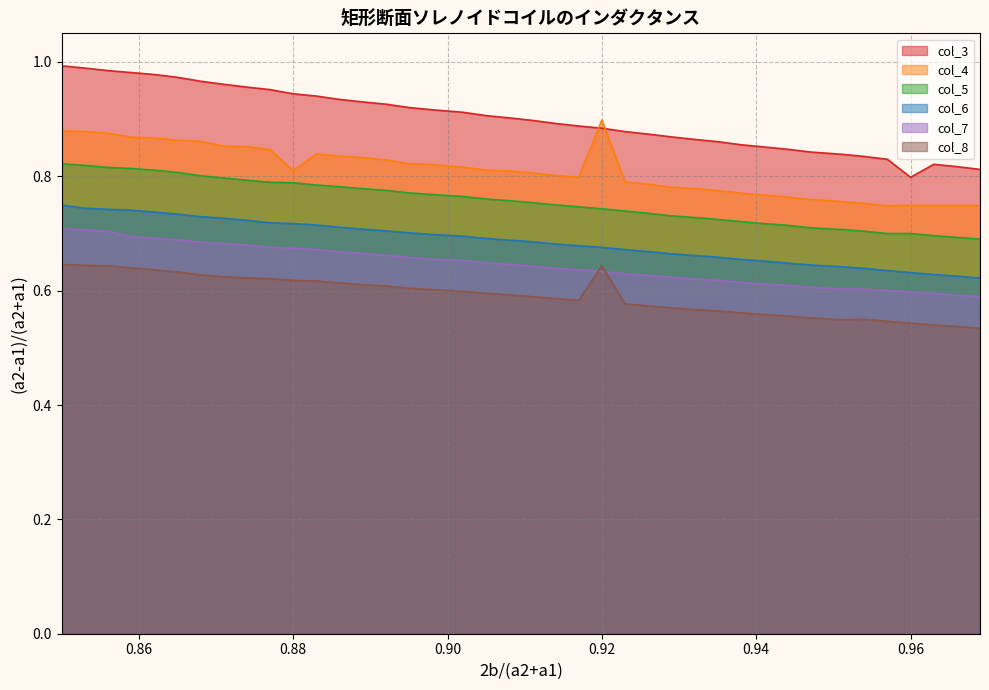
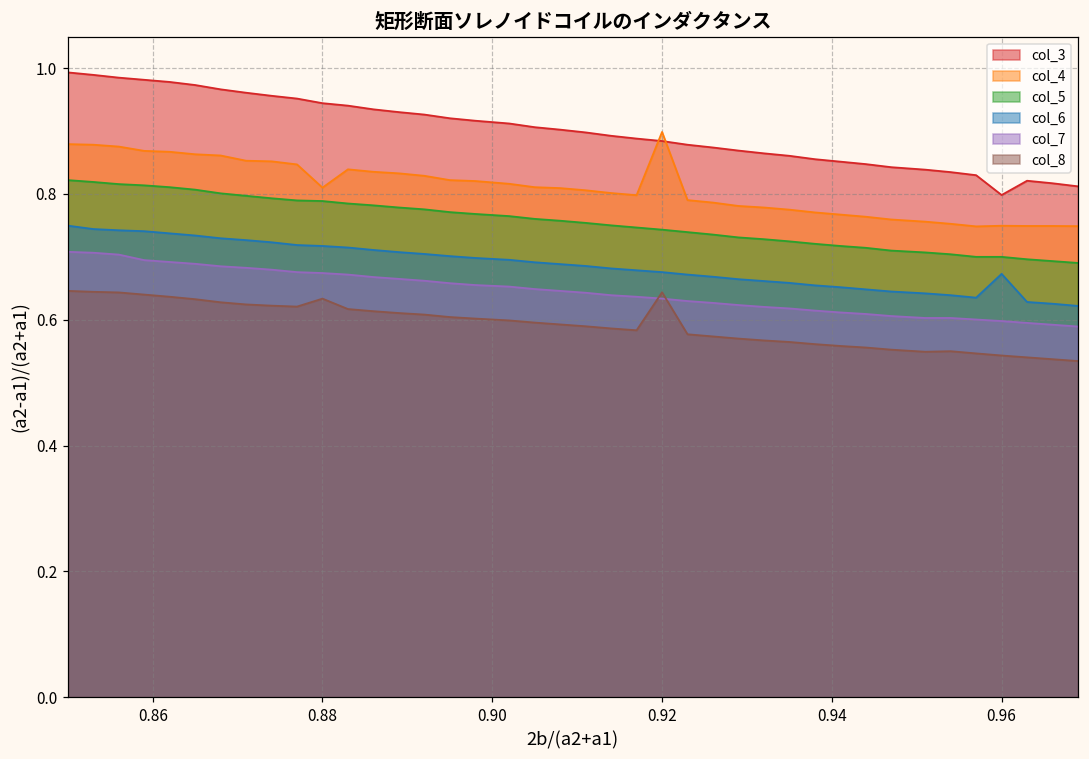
col_8, 0.88: 0.62 -> 0.63
col_6, 0.96: 0.63 -> 0.67
